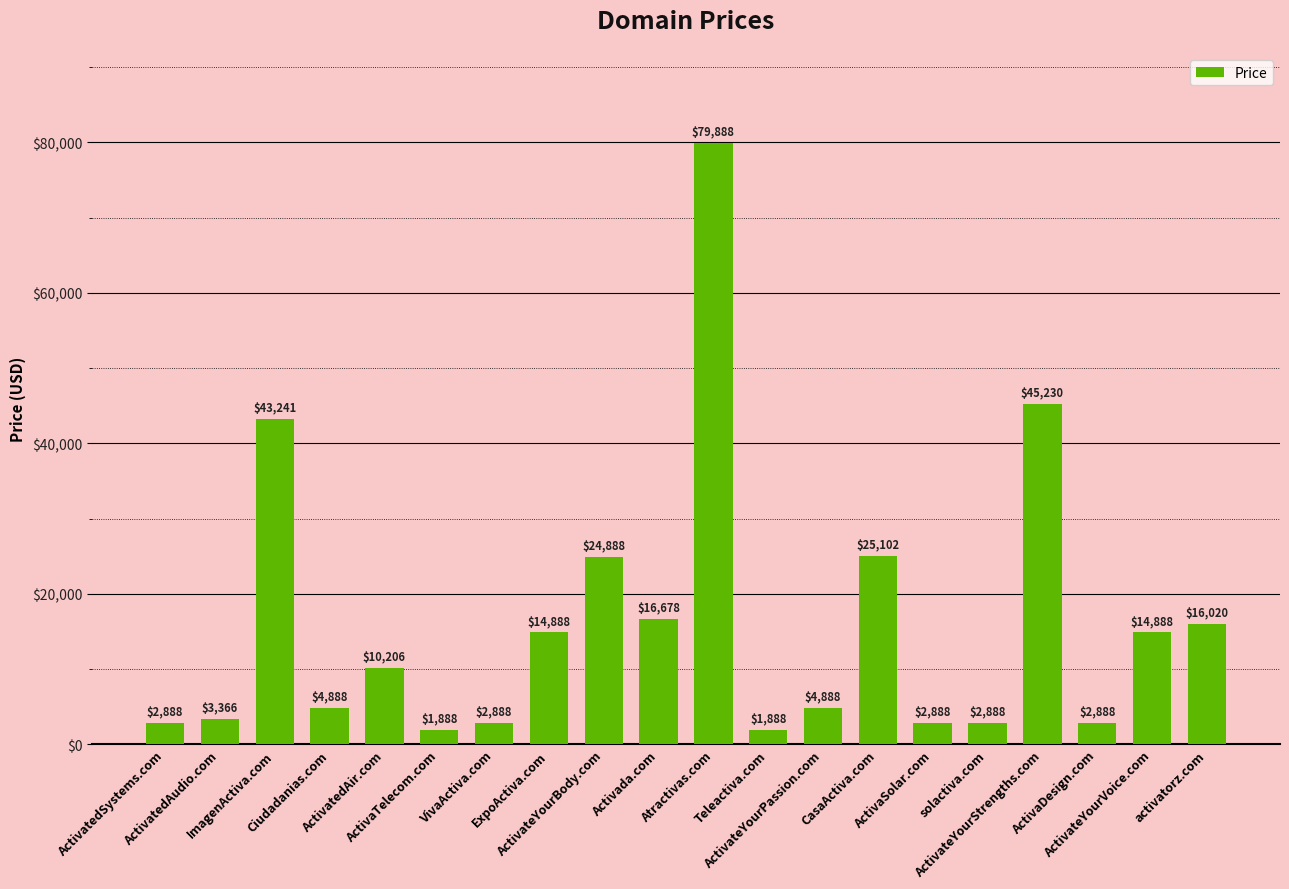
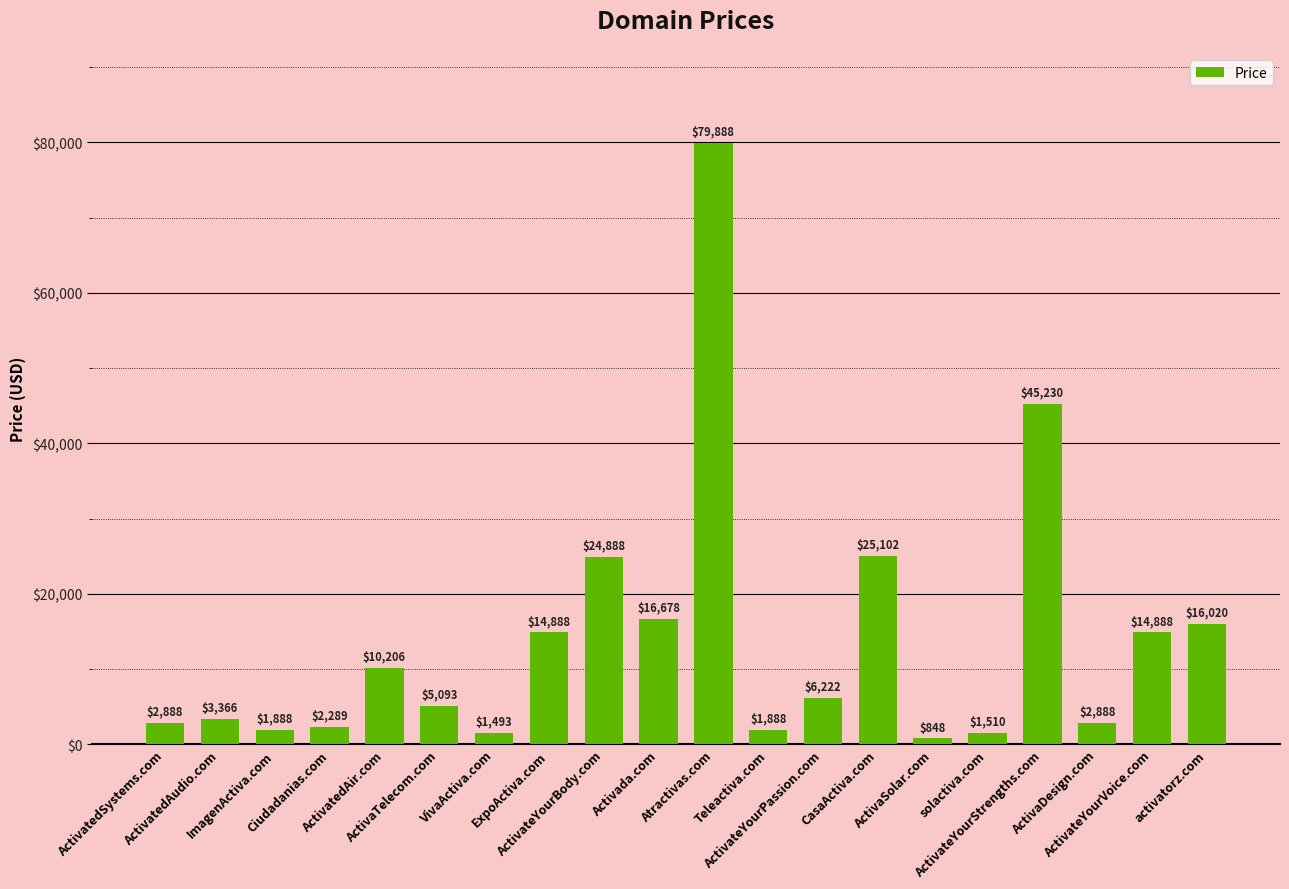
ImagenActiva.com: $43,241 -> $1,888
Ciudadanias.com: $4,888 -> $2,289
ActivaTelecom.com: $1,888 -> $5,093
VivaActiva.com: $2,888 -> $1,493
ActivateYourPassion.com: $4,888 -> $6,222
ActivaSolar.com: $2,888 -> $848
solactiva.com: $2,888 -> $1,510
